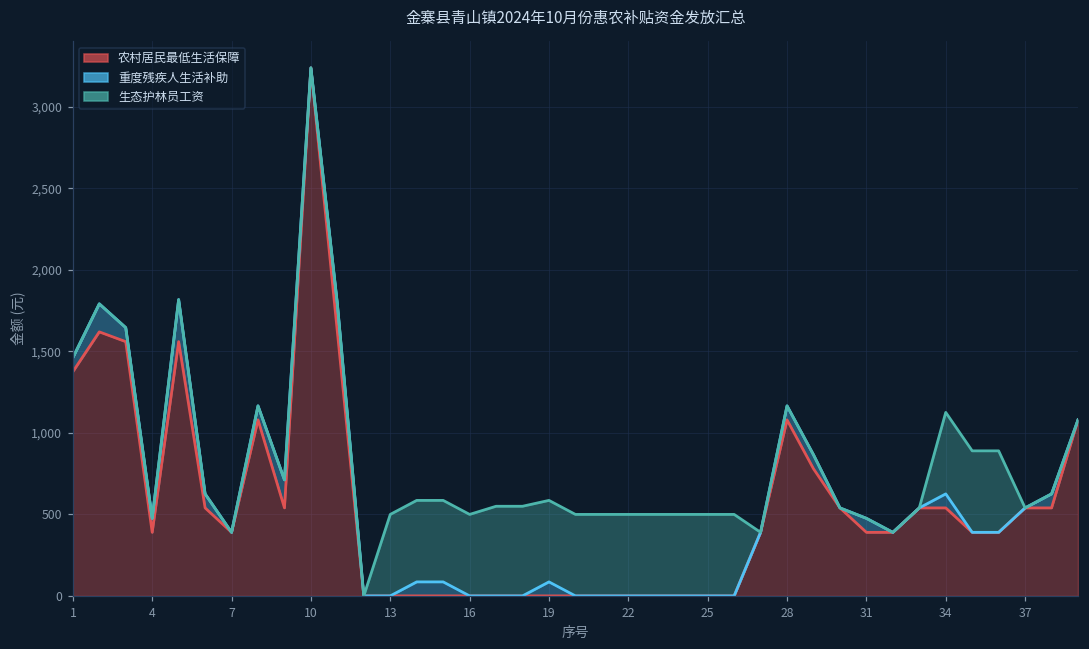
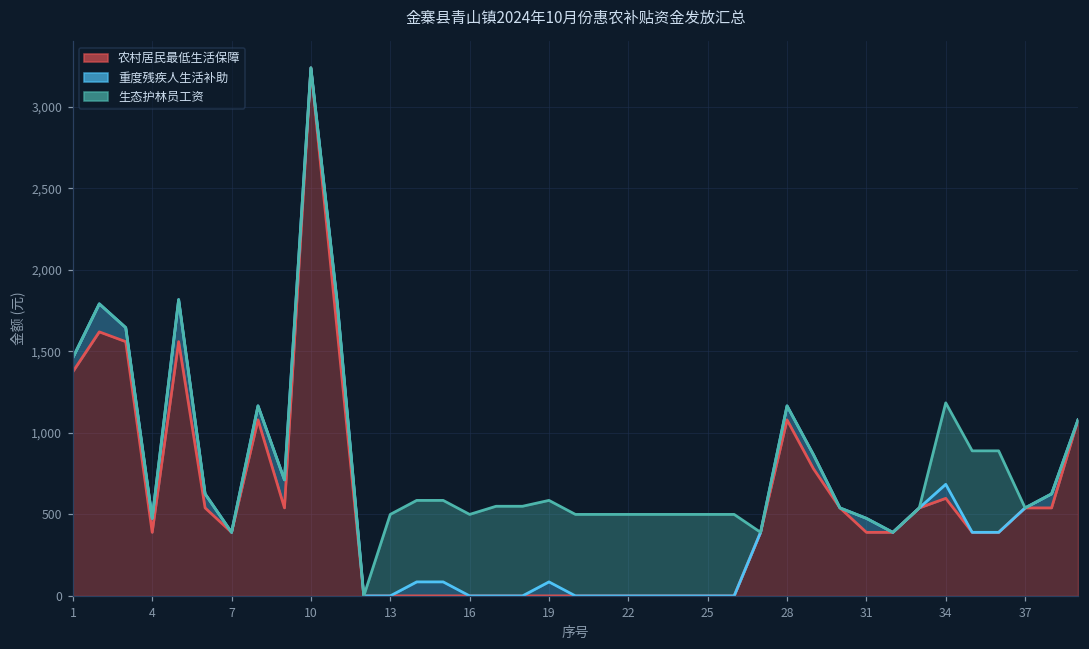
农村居民最低生活保障, 34: 540 -> 600
